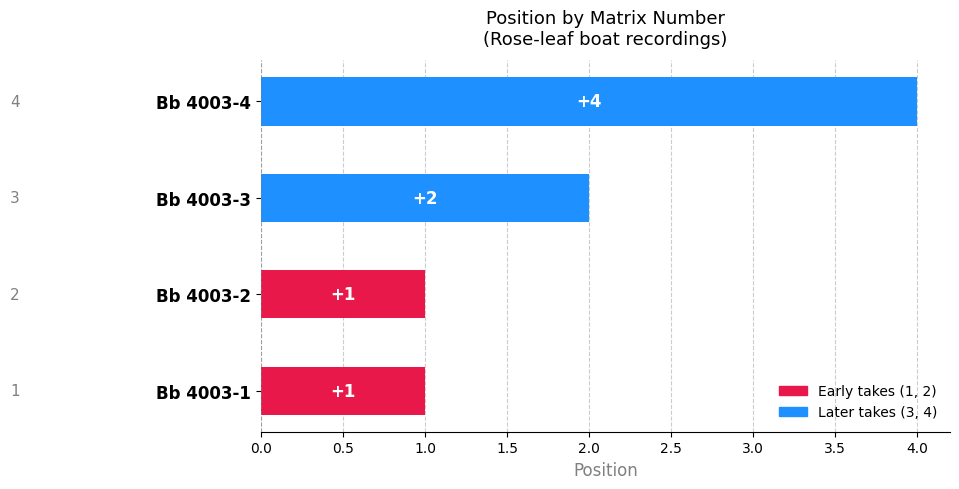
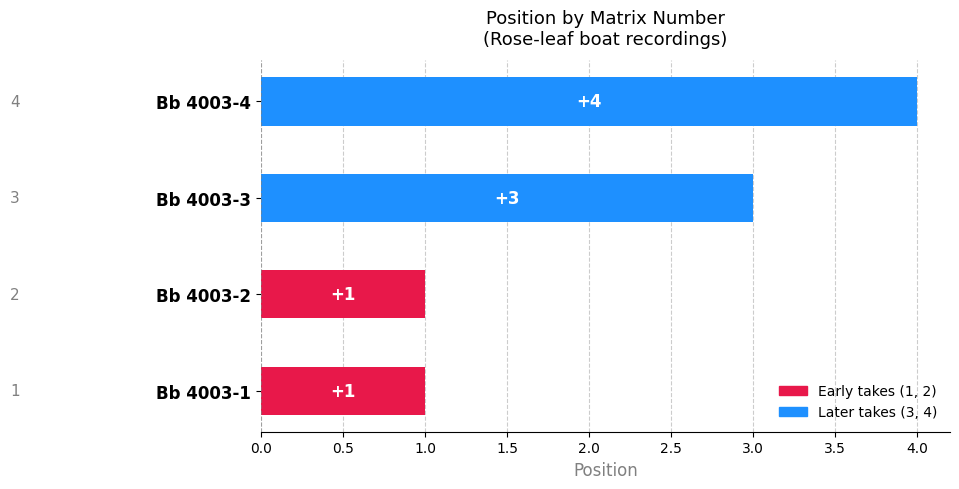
Bb 4003-3: +2 -> +3
